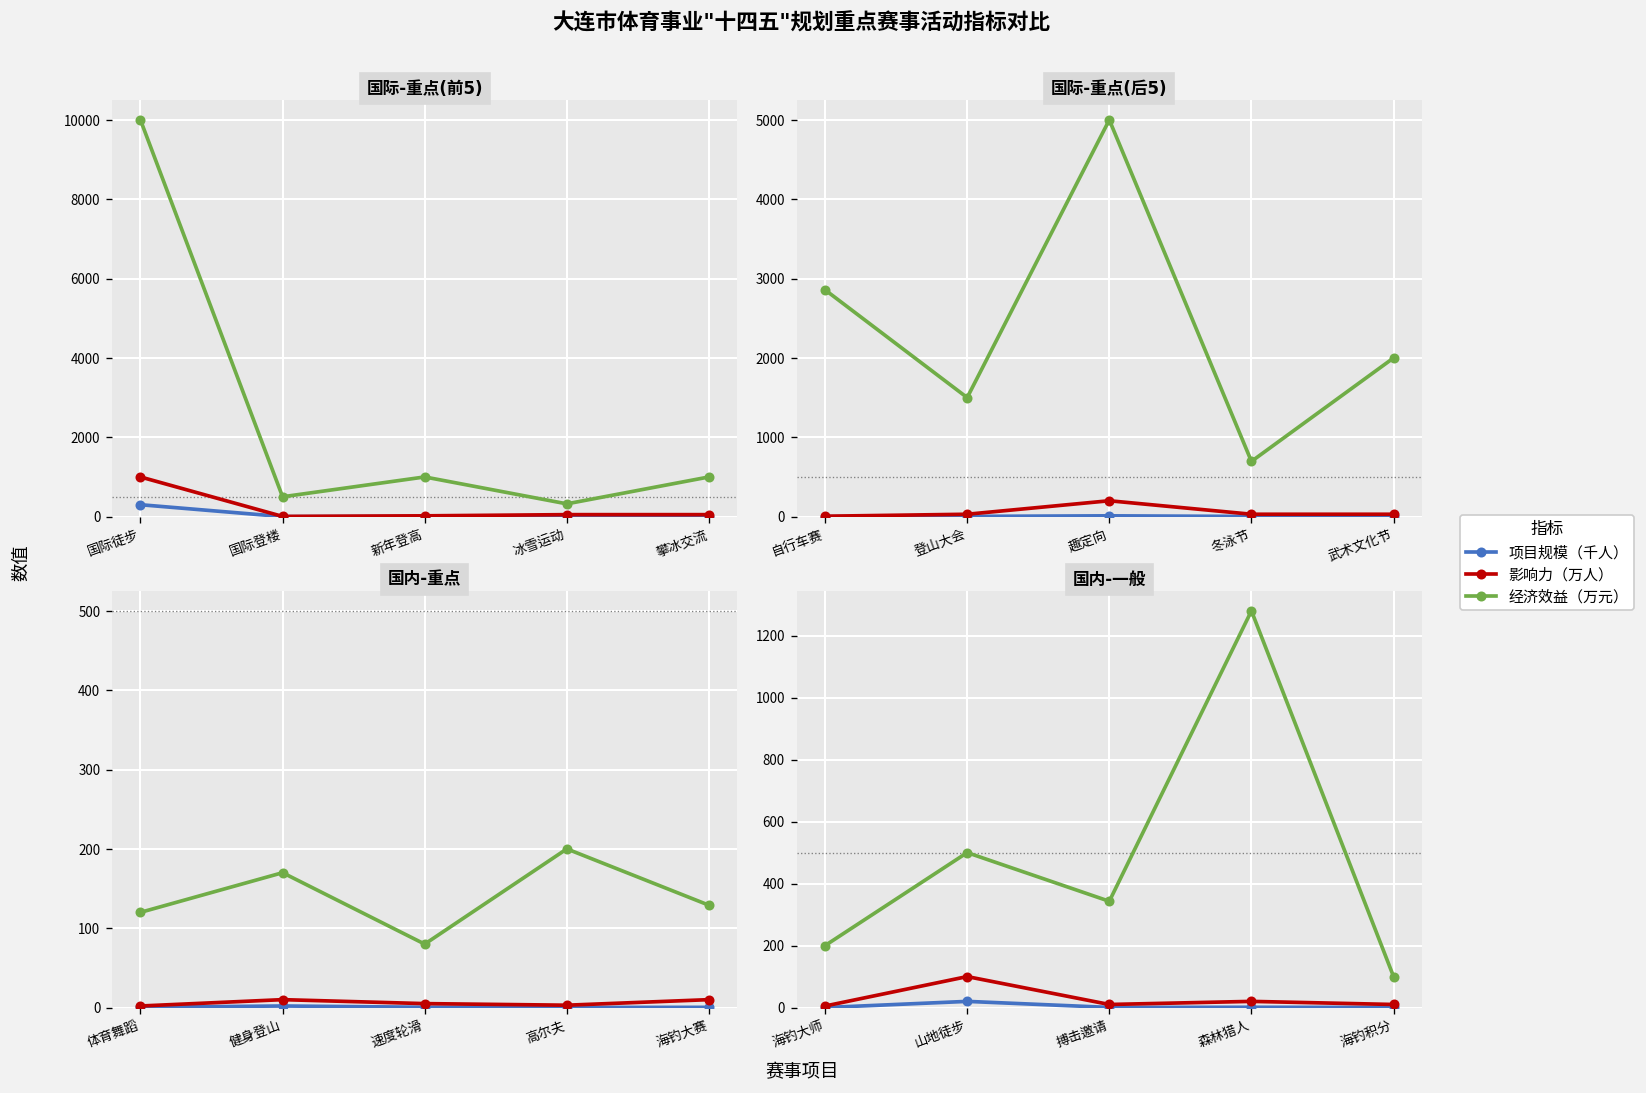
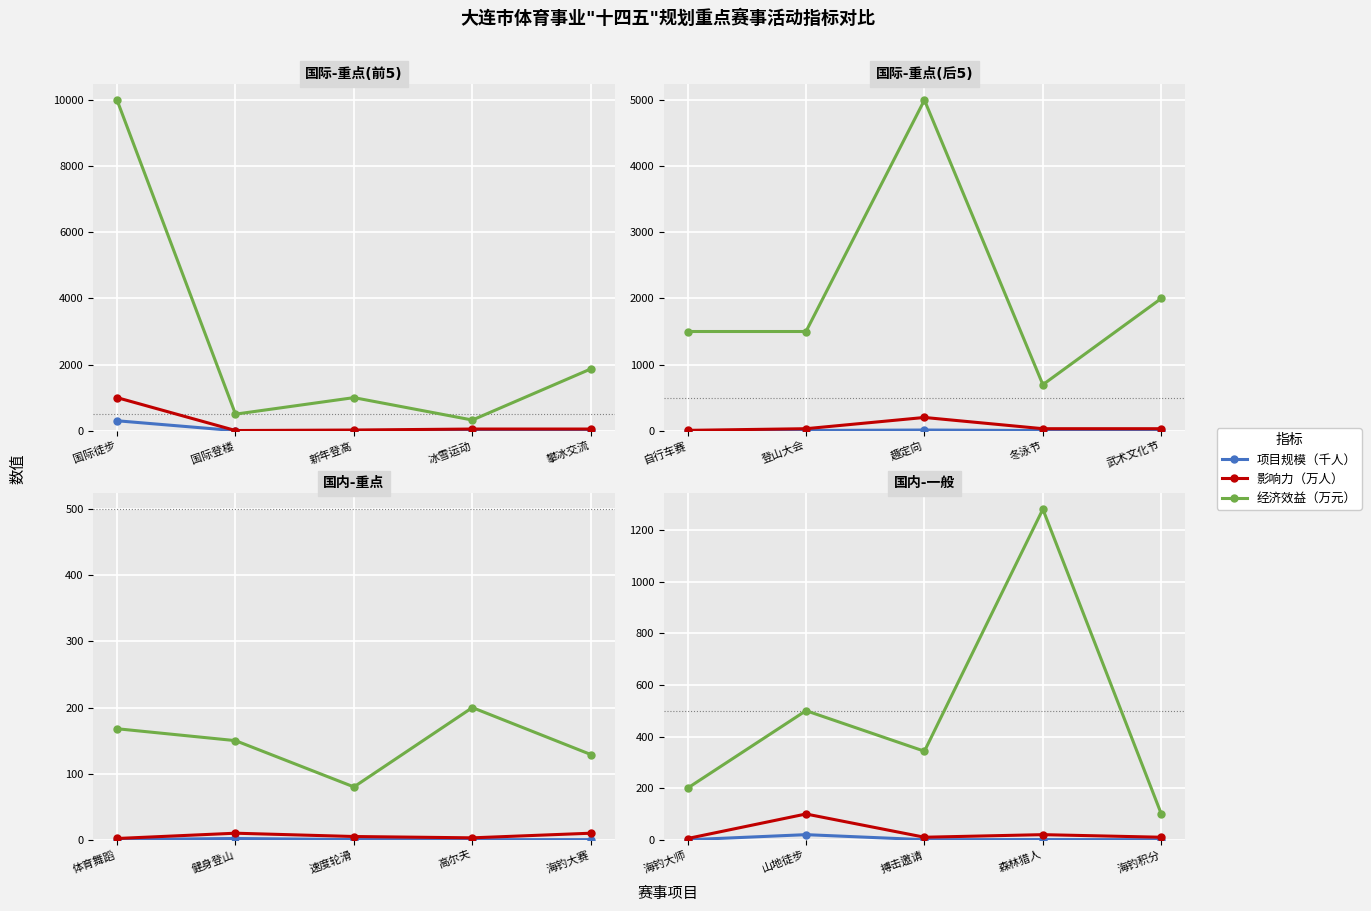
国际-重点(前5), 经济效益（万元）, 攀冰交流: 1000 -> 1900
国际-重点(后5), 经济效益（万元）, 自行车赛: 2900 -> 1500
国内-重点, 经济效益（万元）, 体育舞蹈: 120 -> 170
国内-重点, 经济效益（万元）, 健身登山: 170 -> 150
